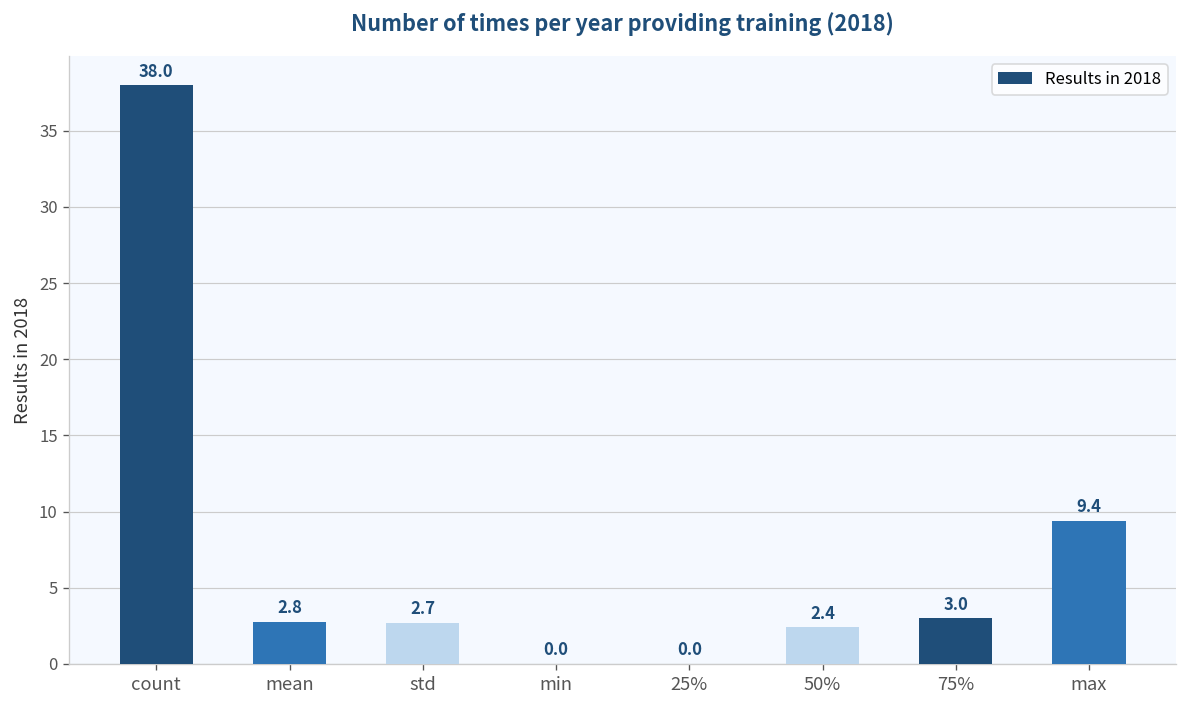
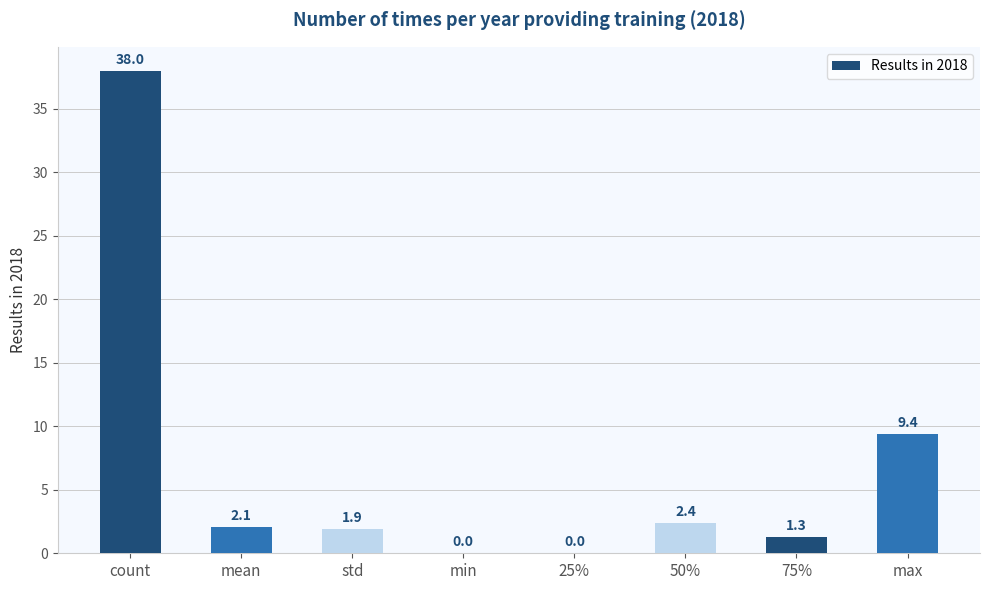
mean: 2.8 -> 2.1
std: 2.7 -> 1.9
75%: 3.0 -> 1.3
